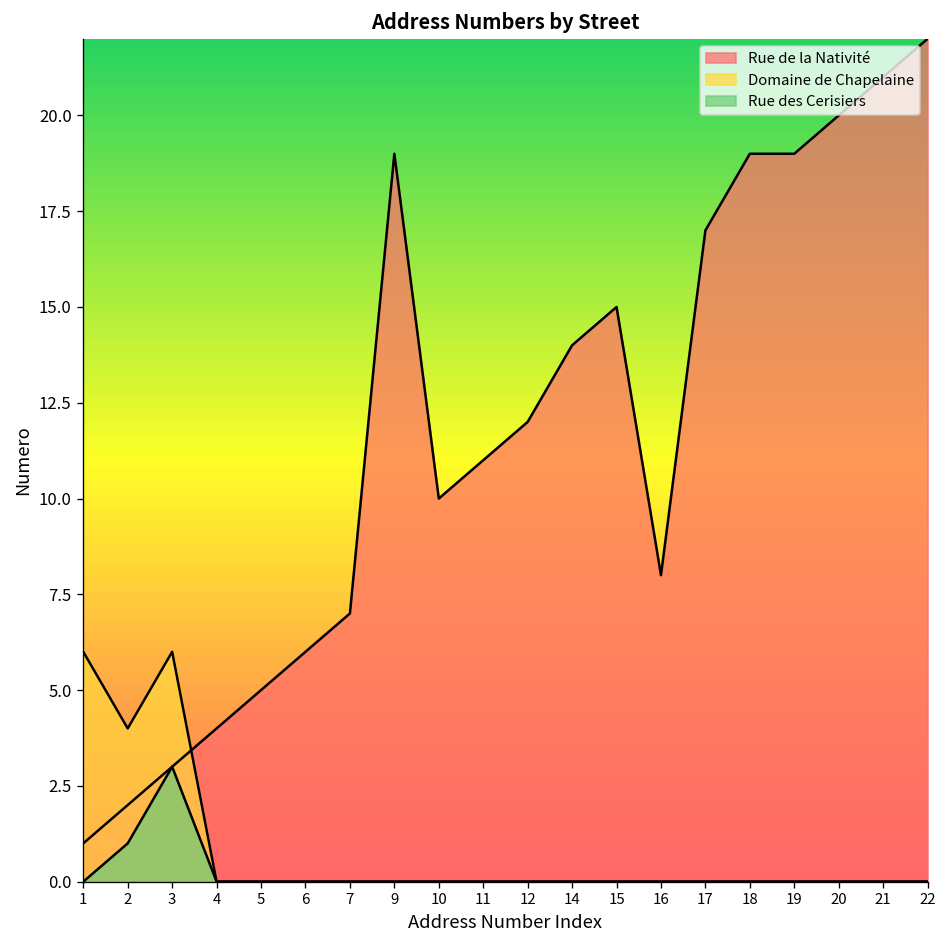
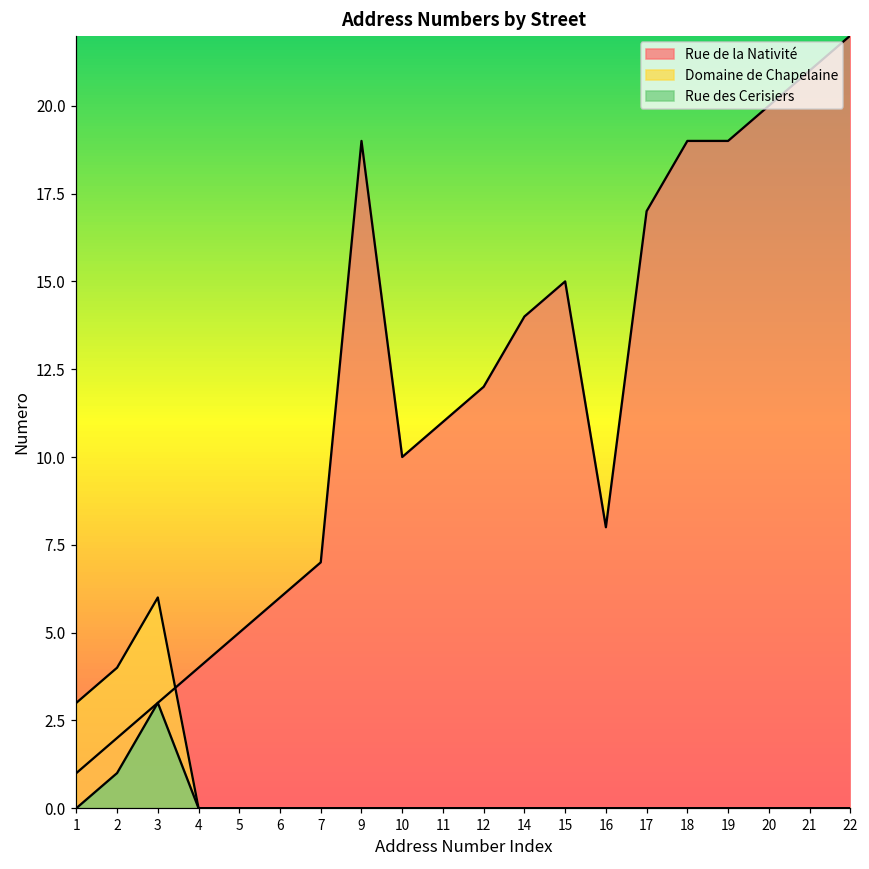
Domaine de Chapelaine, 1: 6 -> 3
